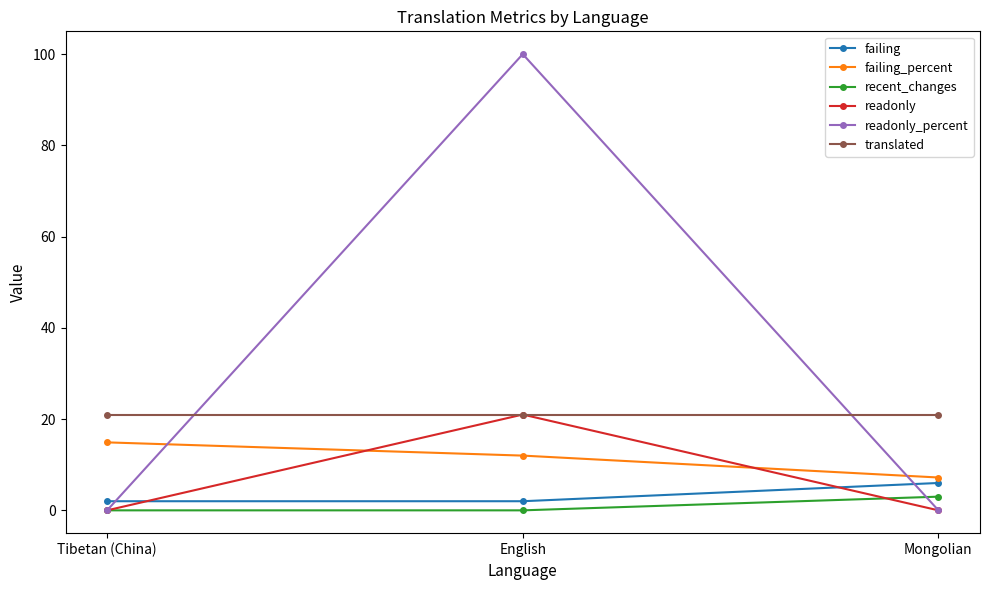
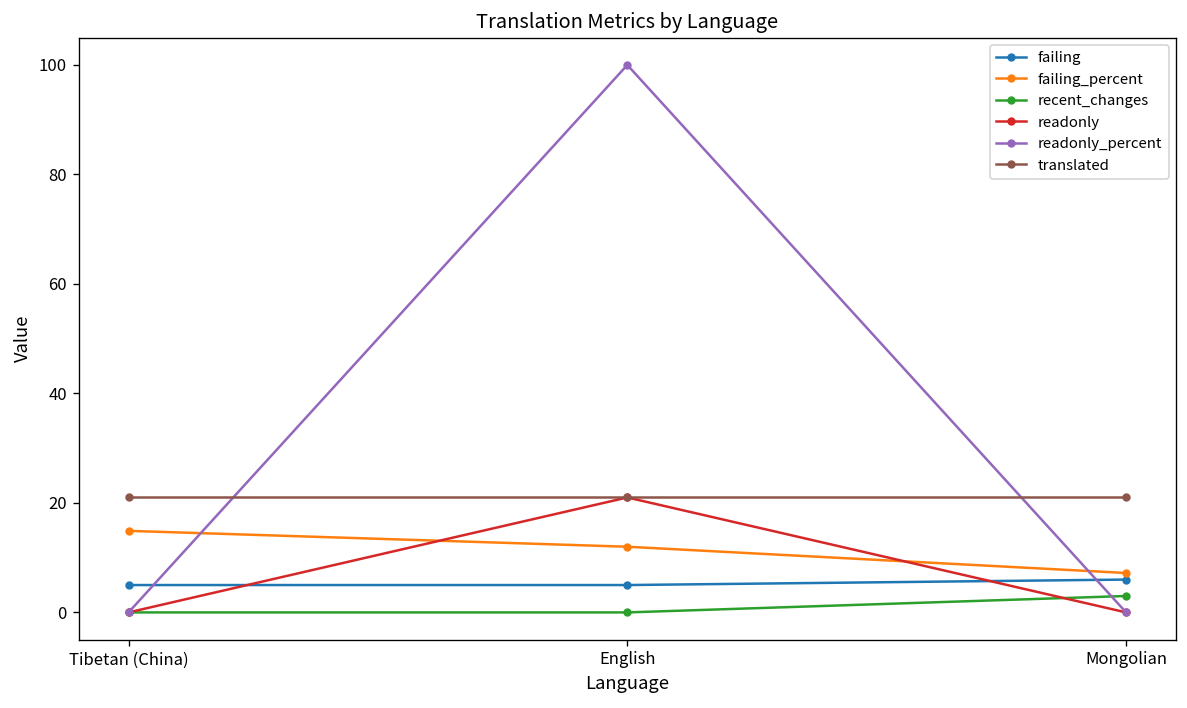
failing, Tibetan (China): 2 -> 5
failing, English: 2 -> 5
